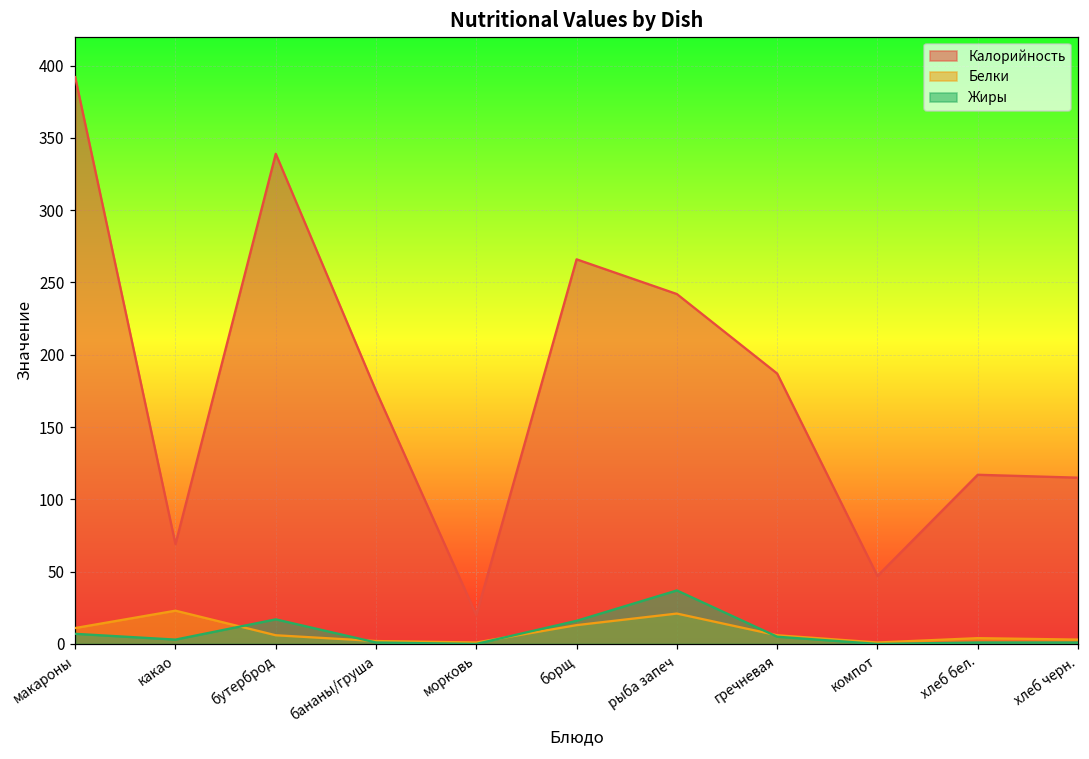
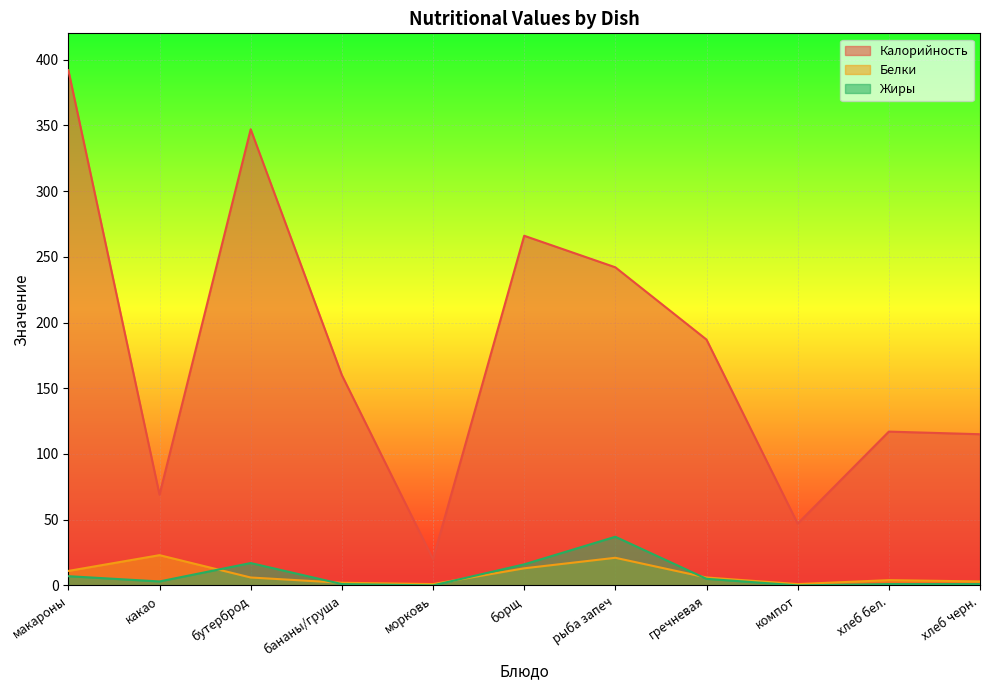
Калорийность, бутерброд: 339 -> 347
Калорийность, бананы/груша: 175 -> 160
